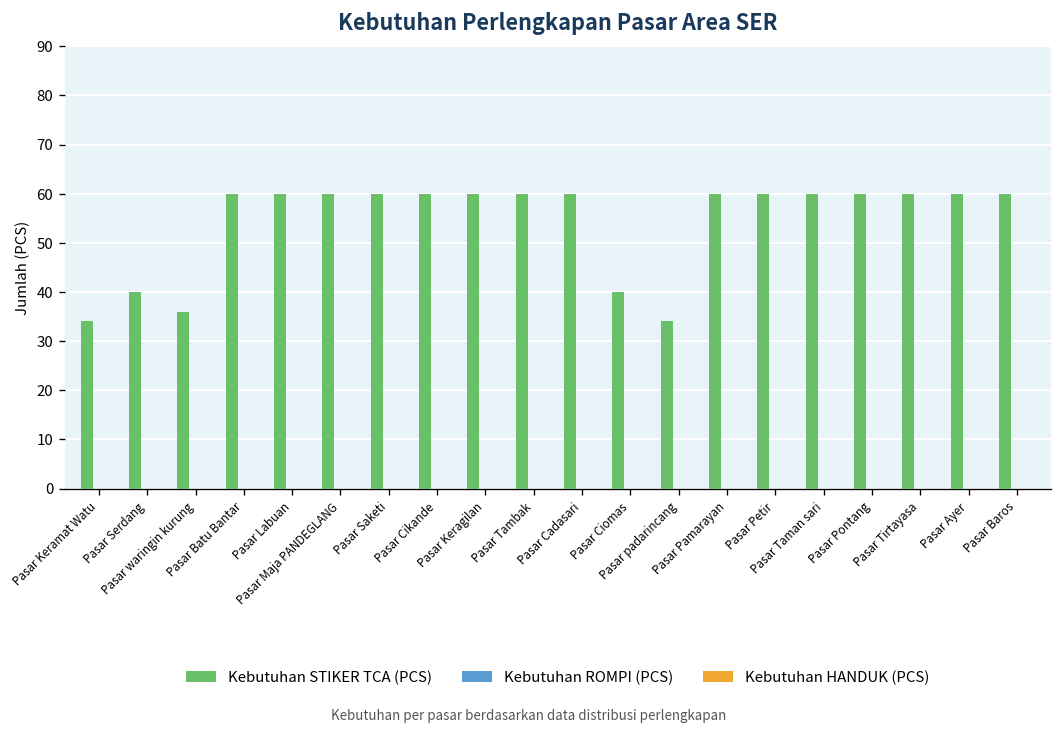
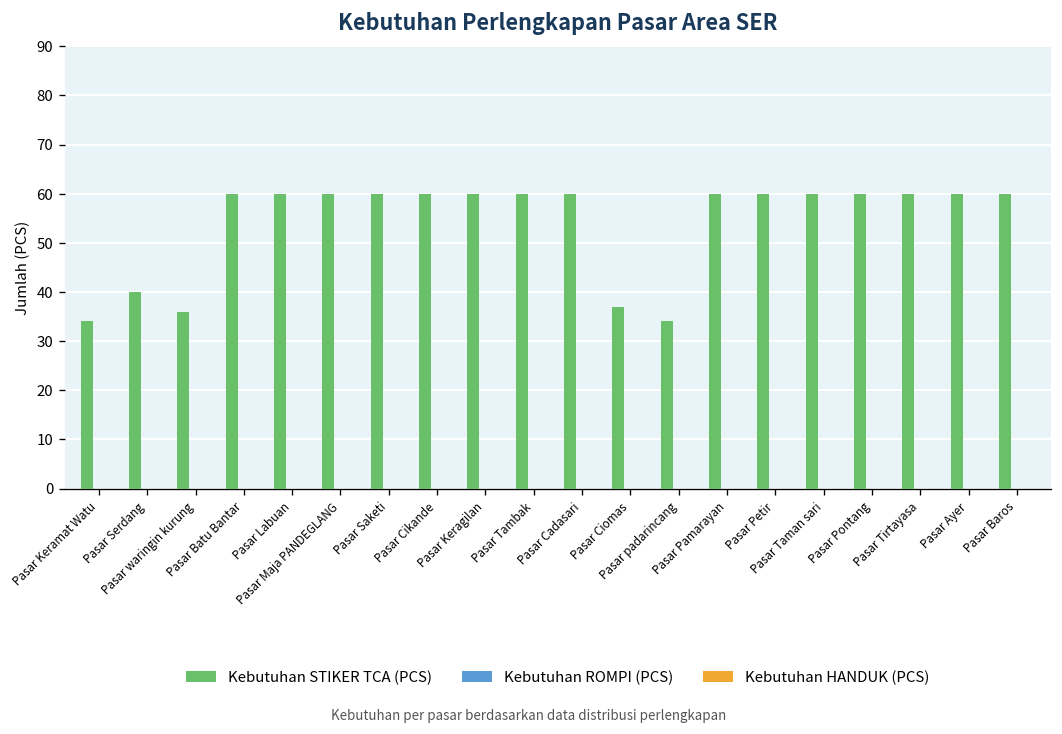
Kebutuhan STIKER TCA (PCS), Pasar Ciomas: 40 -> 37
